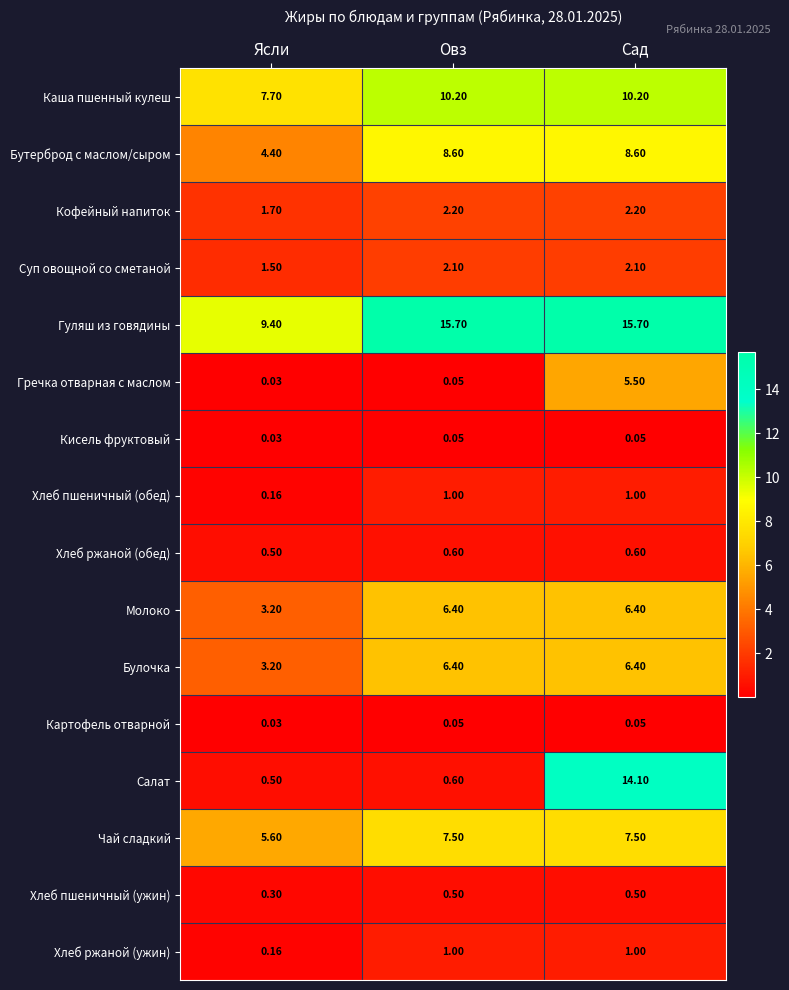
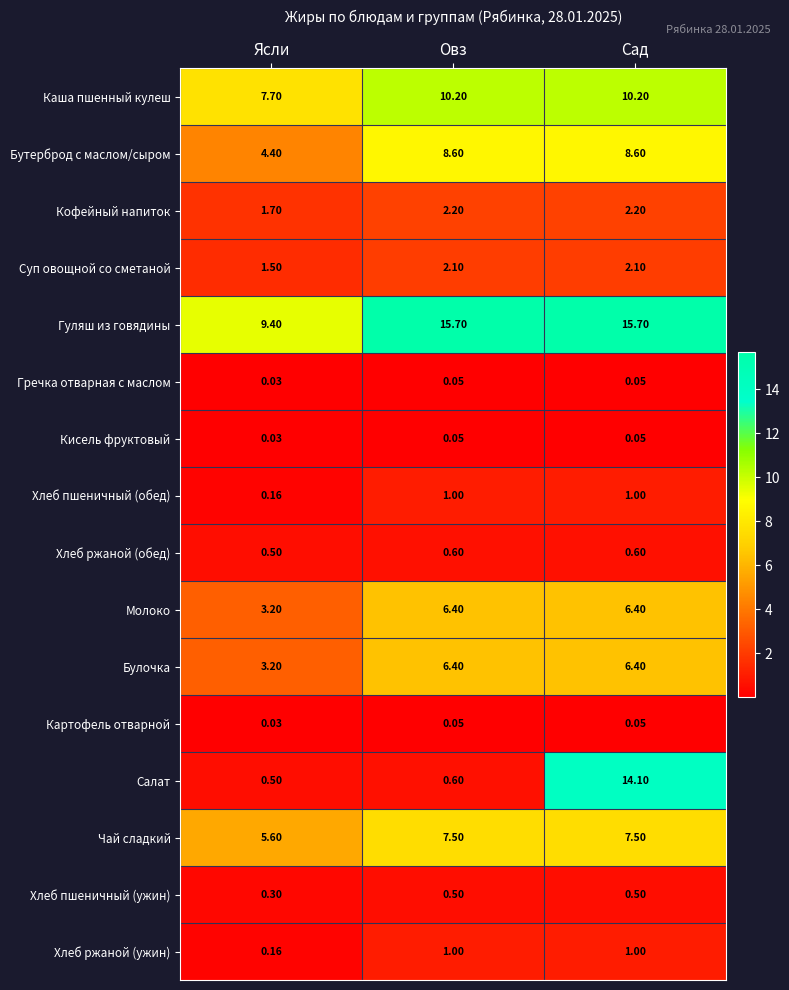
Гречка отварная с маслом, Сад: 5.50 -> 0.05
